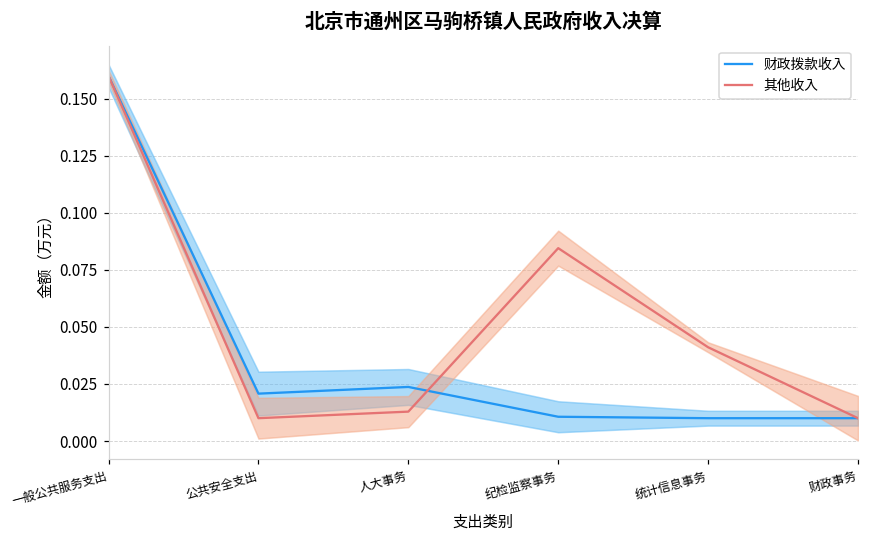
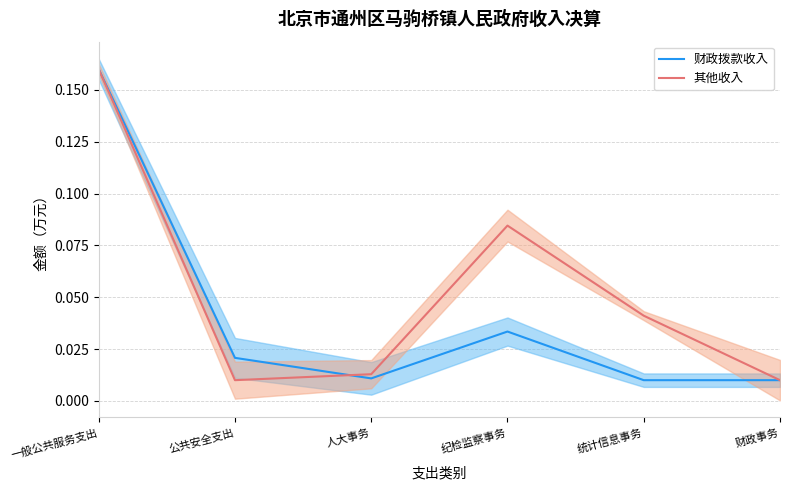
财政拨款收入, 人大事务: 0.024 -> 0.011
财政拨款收入, 纪检监察事务: 0.011 -> 0.033
